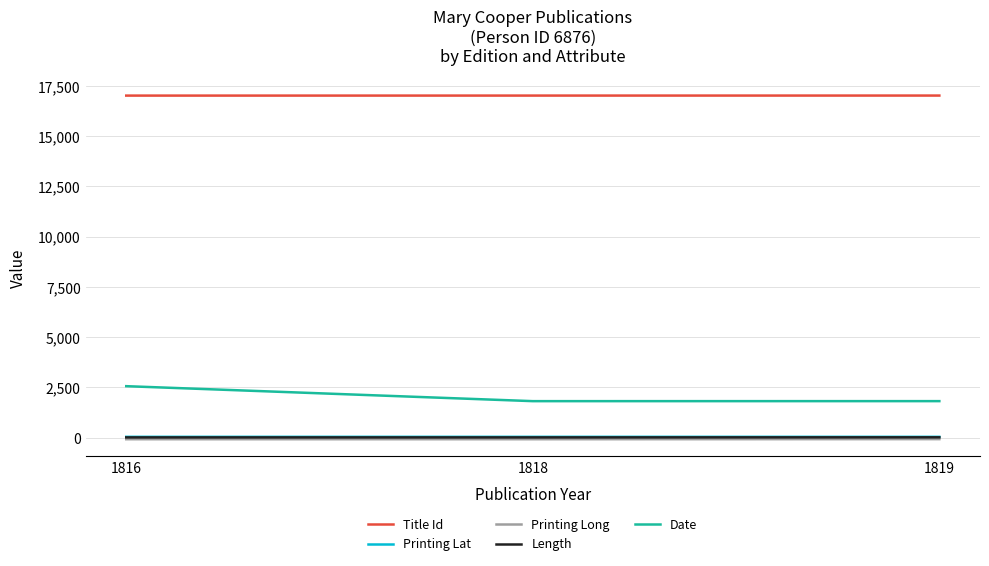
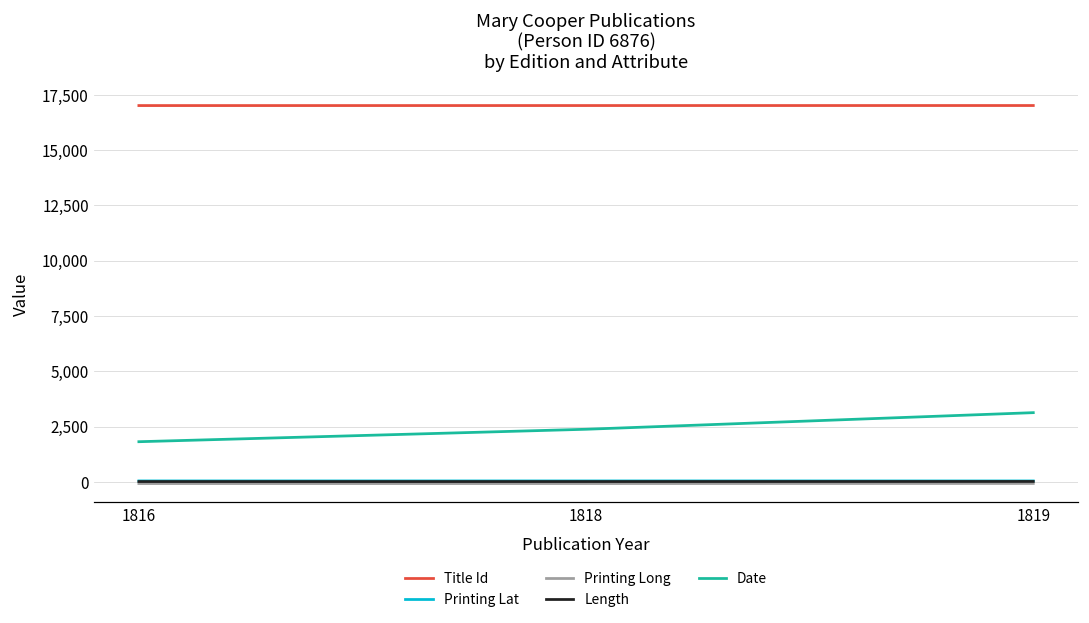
Date, 1816: 2,600 -> 1,800
Date, 1818: 1,800 -> 2,400
Date, 1819: 1,800 -> 3,100
